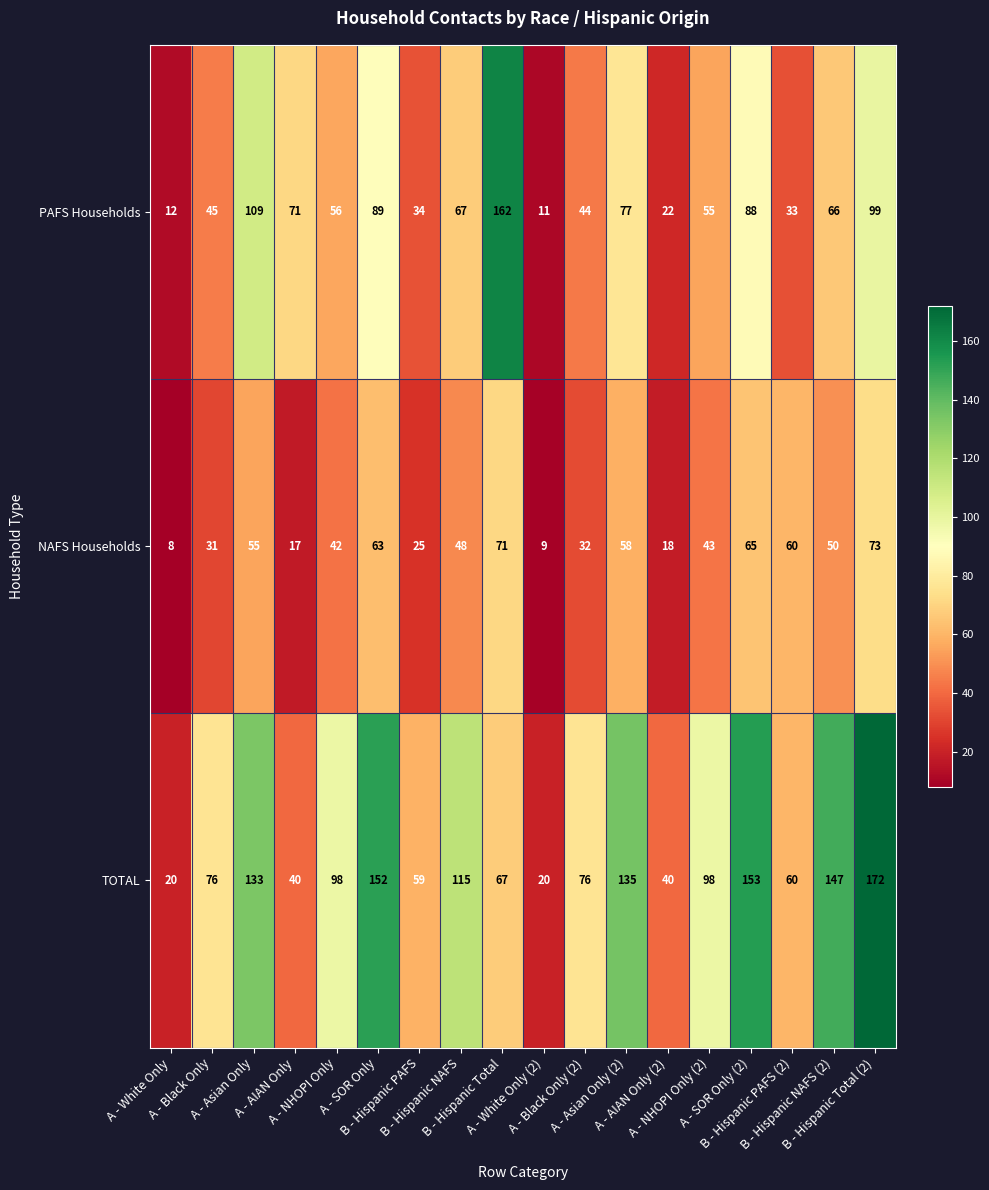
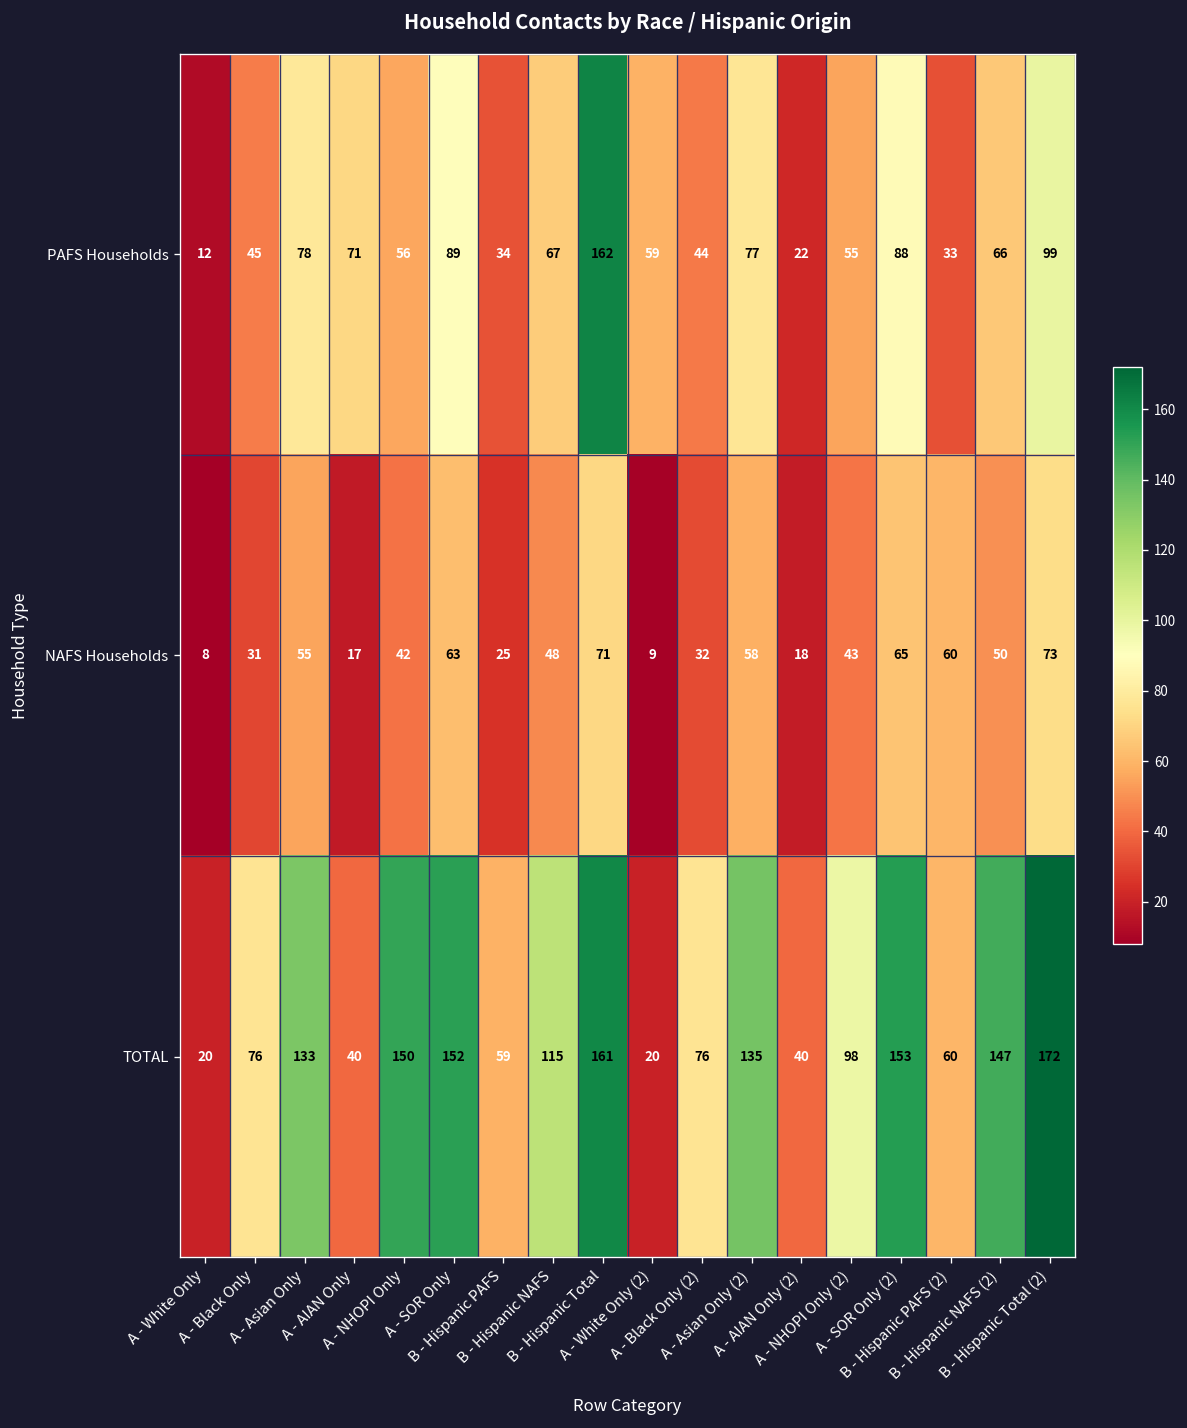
PAFS Households, A - Asian Only: 109 -> 78
PAFS Households, A - White Only (2): 11 -> 59
TOTAL, A - NHOPI Only: 98 -> 150
TOTAL, B - Hispanic Total: 67 -> 161
